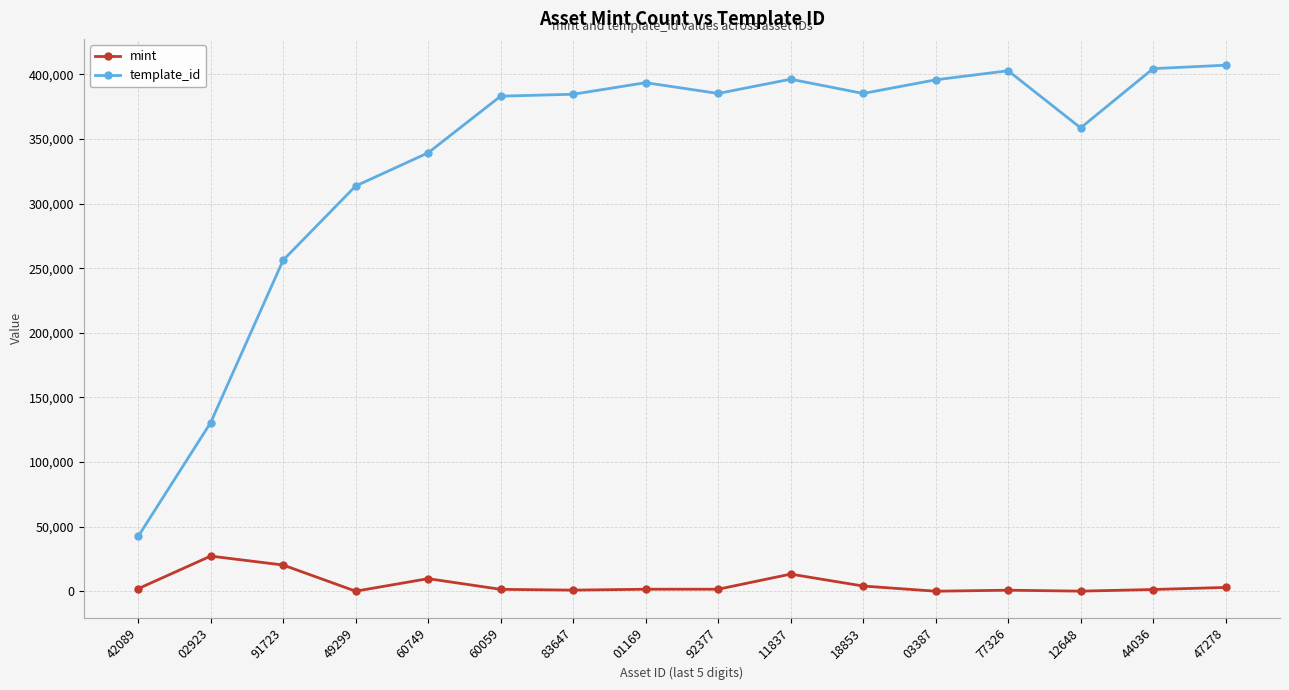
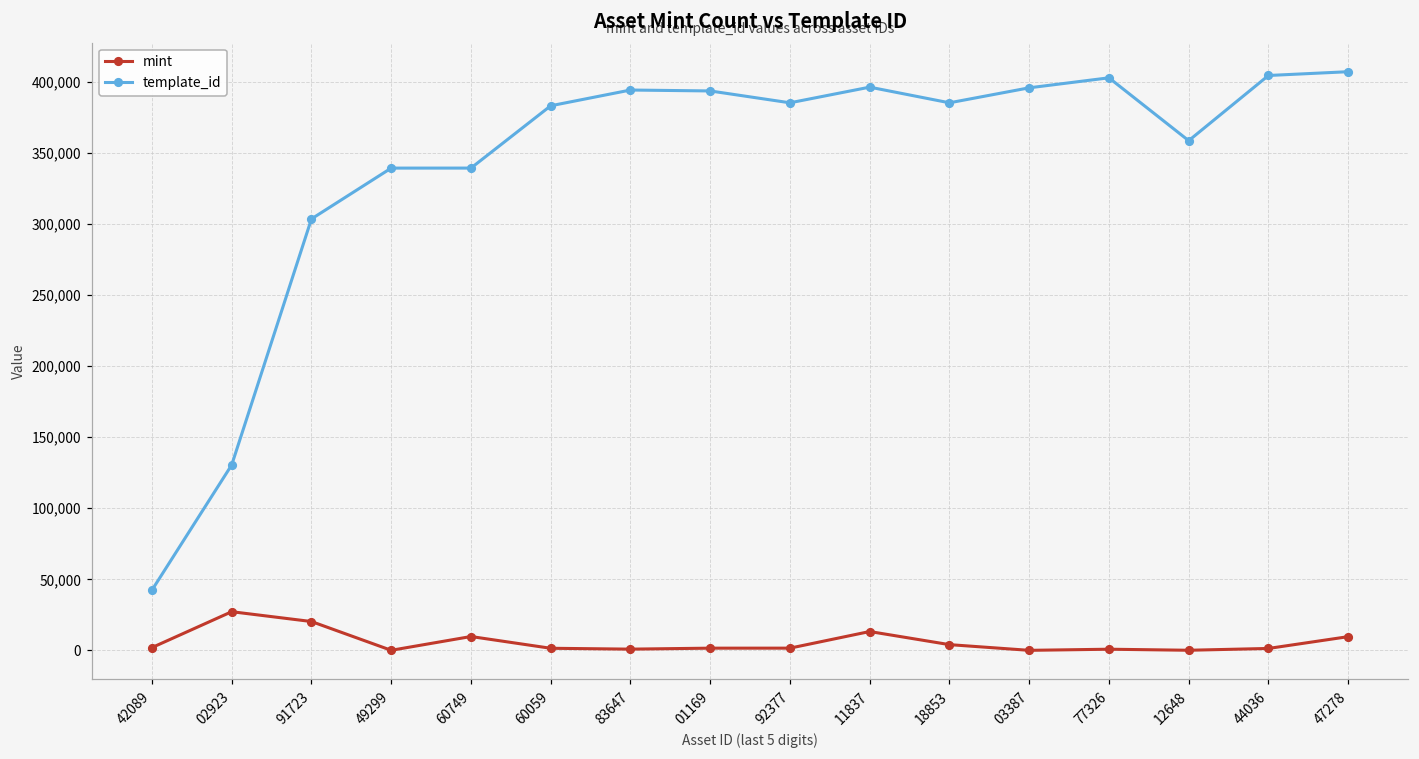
template_id, 91723: 256,000 -> 303,000
template_id, 49299: 314,000 -> 339,000
template_id, 83647: 385,000 -> 394,000
mint, 47278: 3,000 -> 10,000
